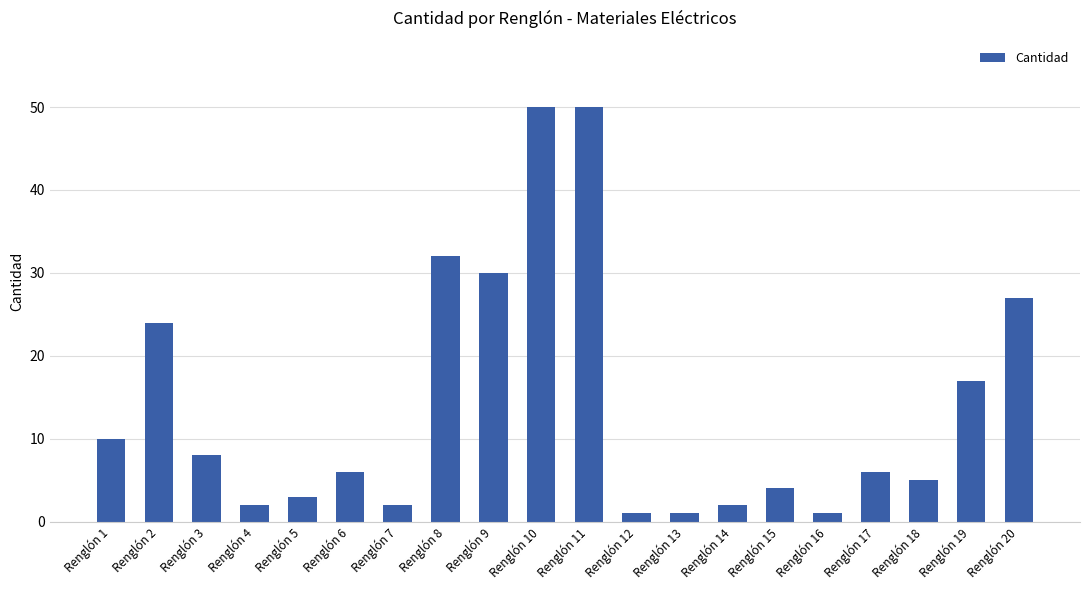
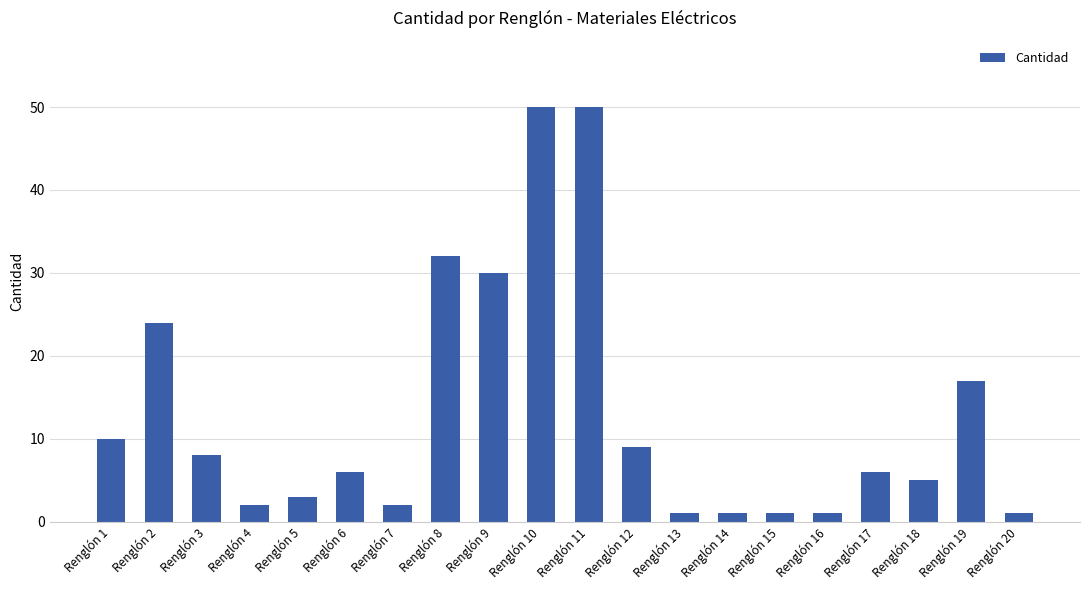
Renglón 12: 1 -> 9
Renglón 14: 2 -> 1
Renglón 15: 4 -> 1
Renglón 20: 27 -> 1
